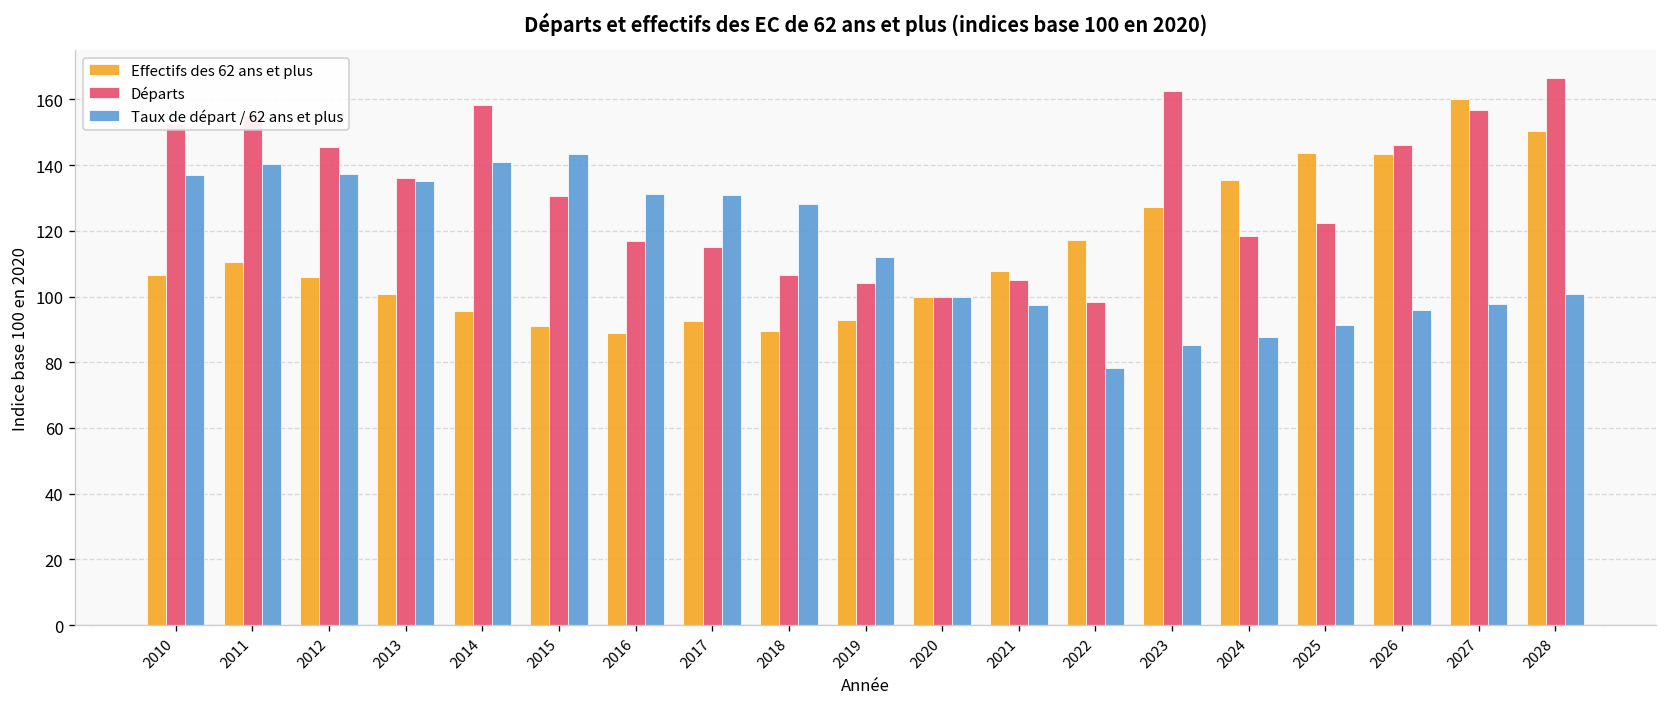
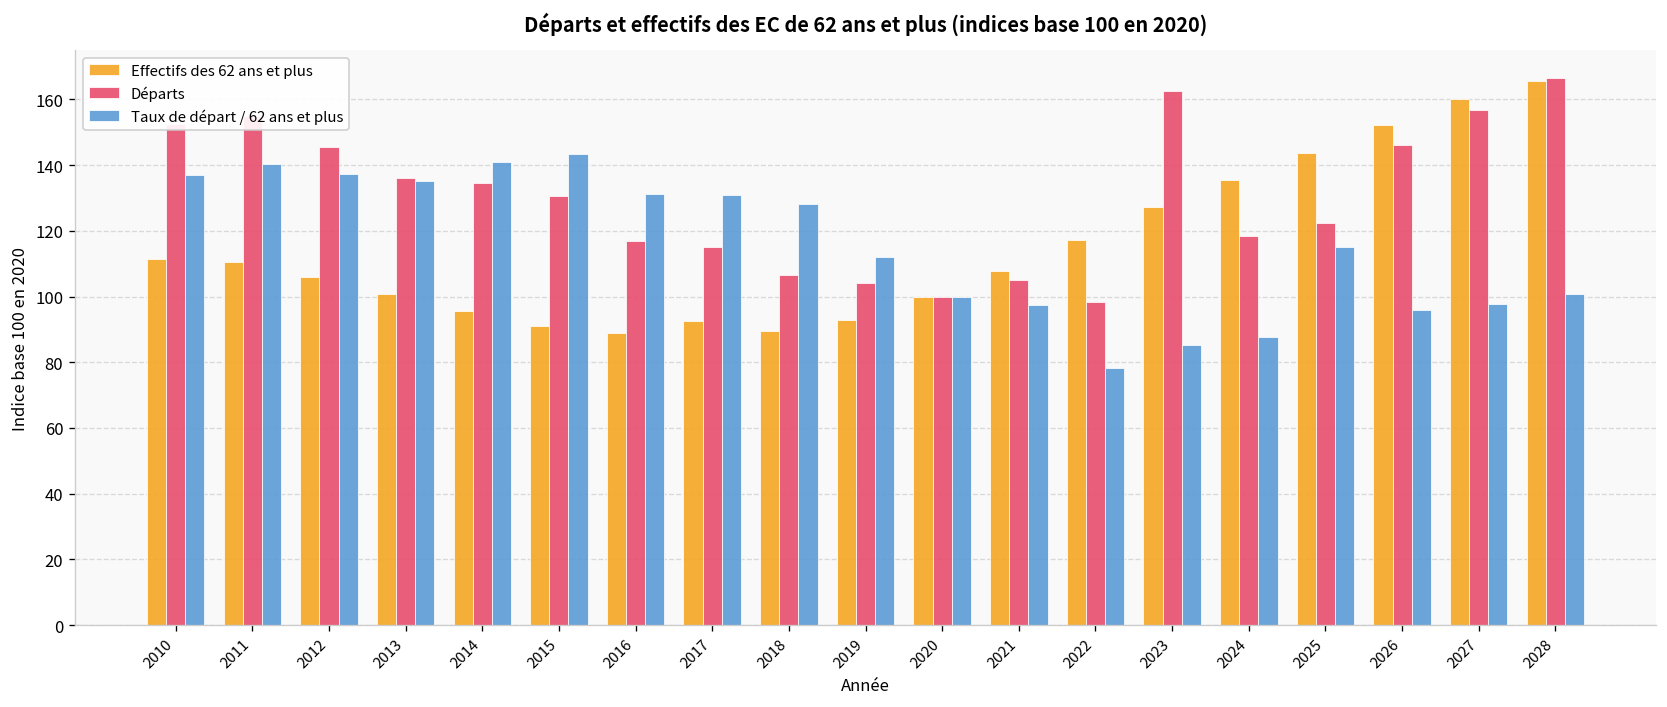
Effectifs des 62 ans et plus, 2010: 106 -> 111
Départs, 2014: 158 -> 135
Taux de départ / 62 ans et plus, 2025: 91 -> 115
Effectifs des 62 ans et plus, 2026: 143 -> 152
Effectifs des 62 ans et plus, 2028: 150 -> 166
